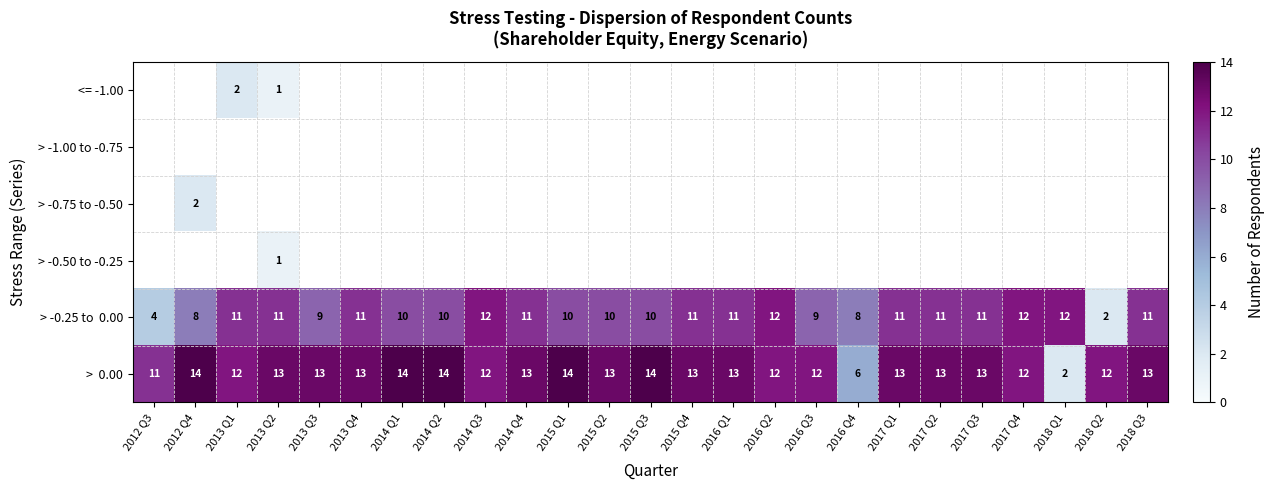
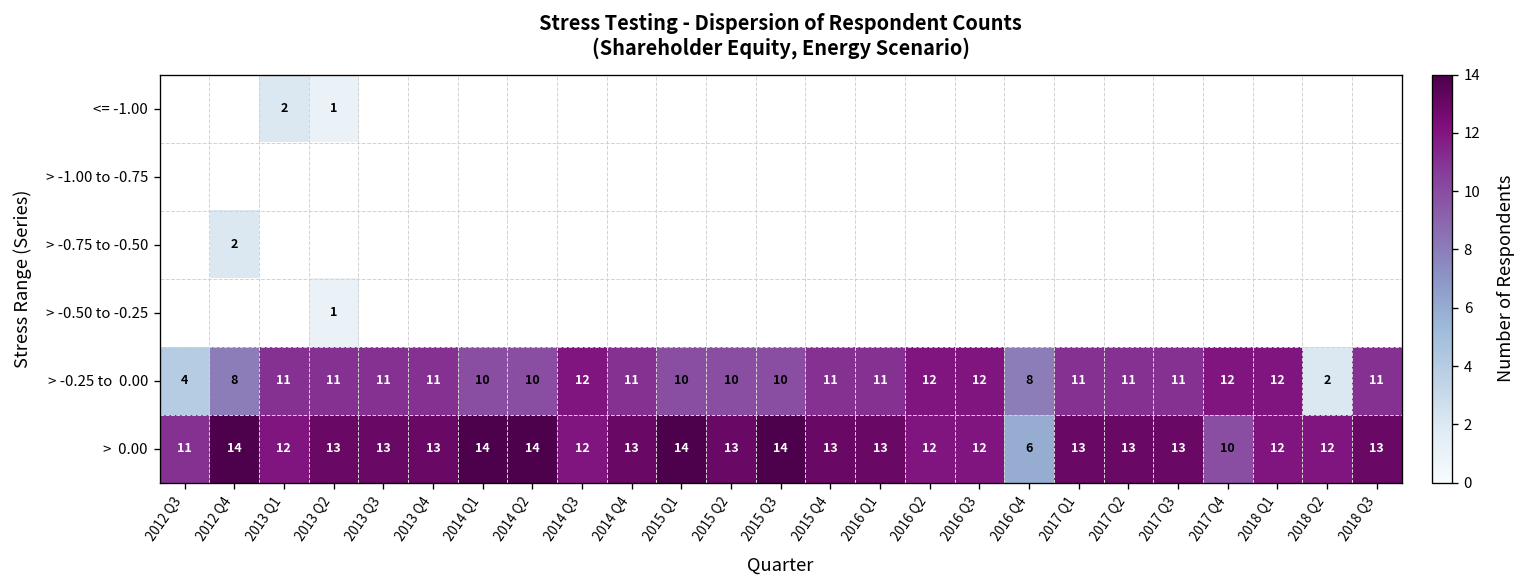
> -0.25 to 0.00, 2013 Q3: 9 -> 11
> -0.25 to 0.00, 2016 Q3: 9 -> 12
> 0.00, 2017 Q4: 12 -> 10
> 0.00, 2018 Q1: 2 -> 12
